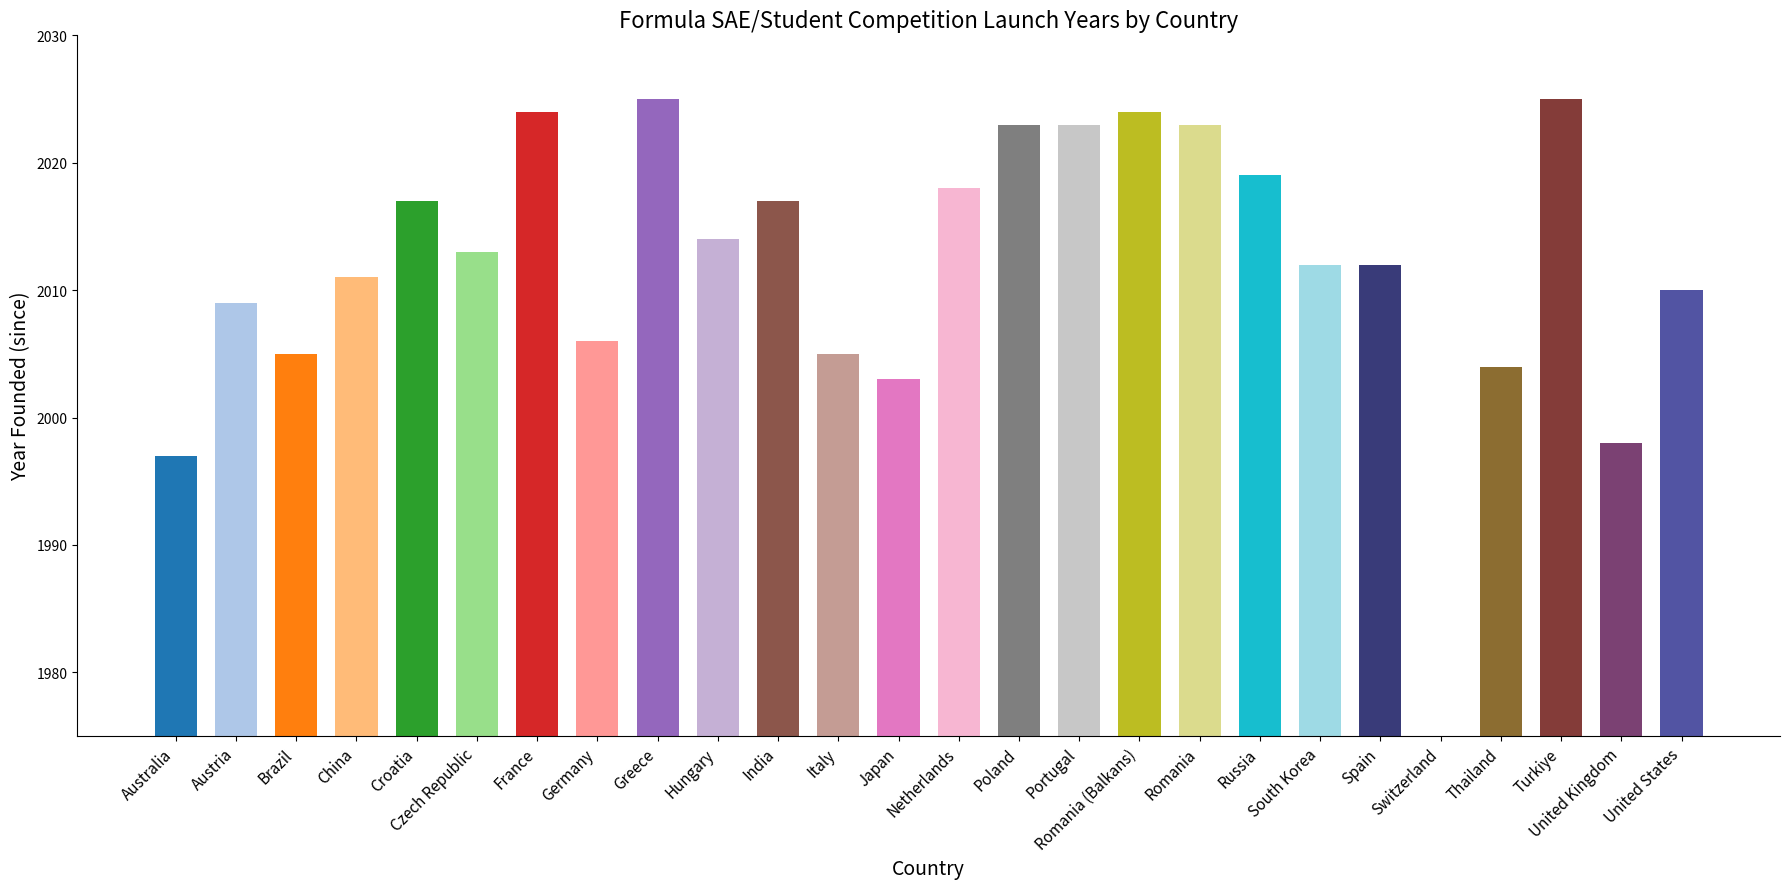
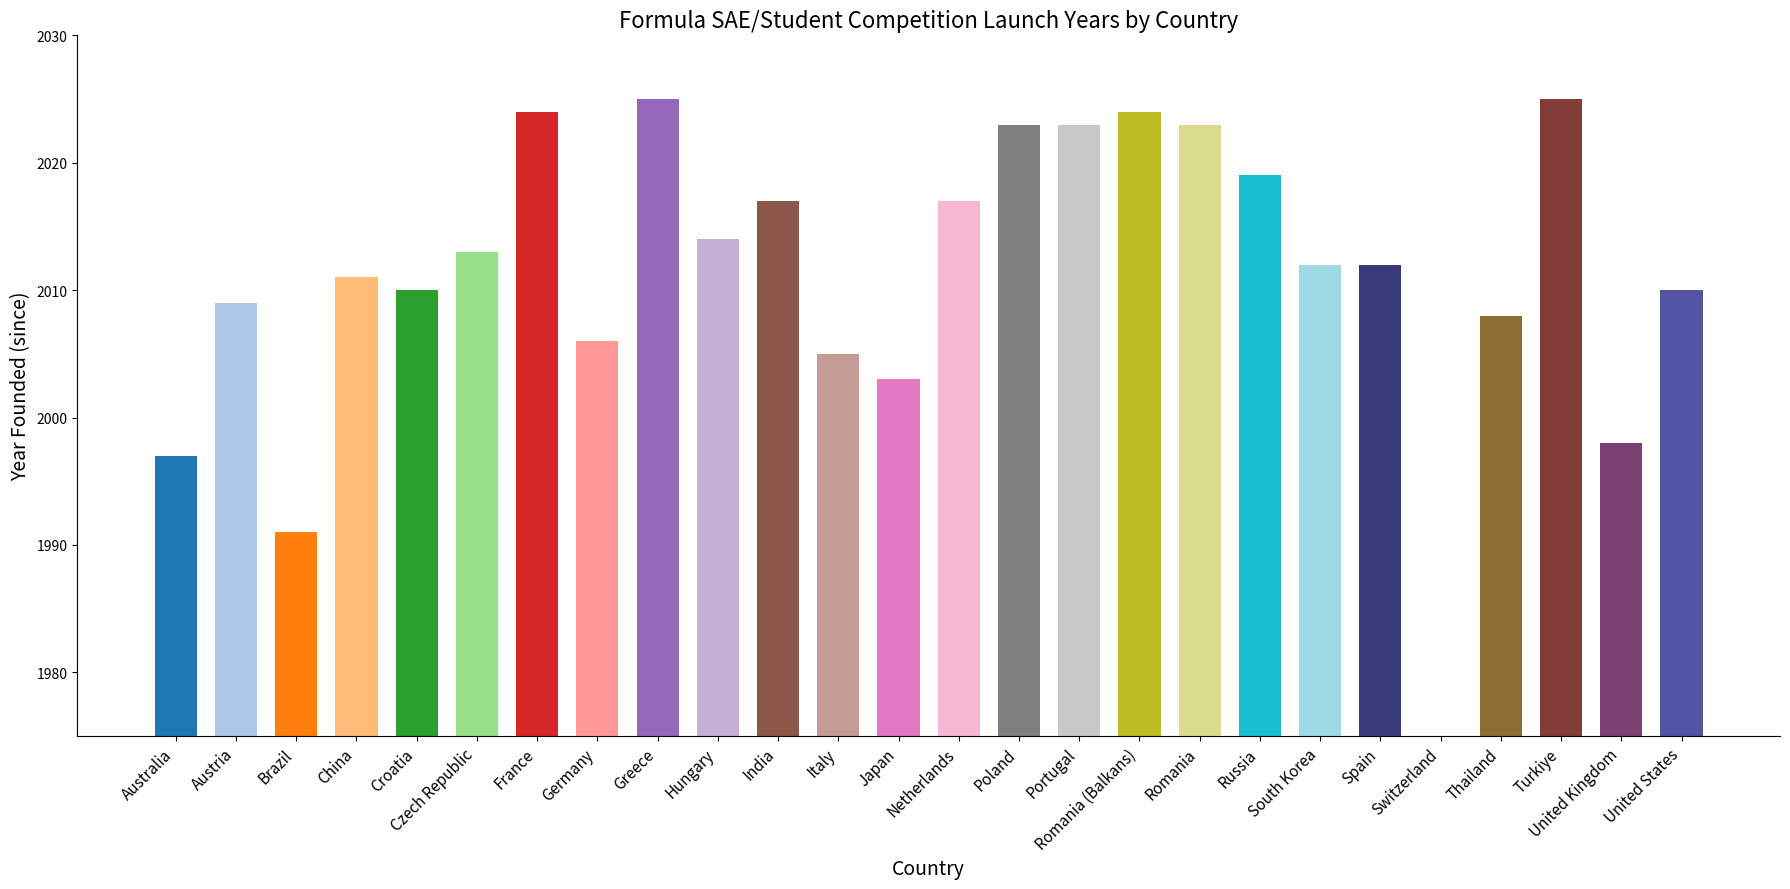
Brazil: 2005 -> 1991
Croatia: 2017 -> 2010
Netherlands: 2018 -> 2017
Thailand: 2004 -> 2008
